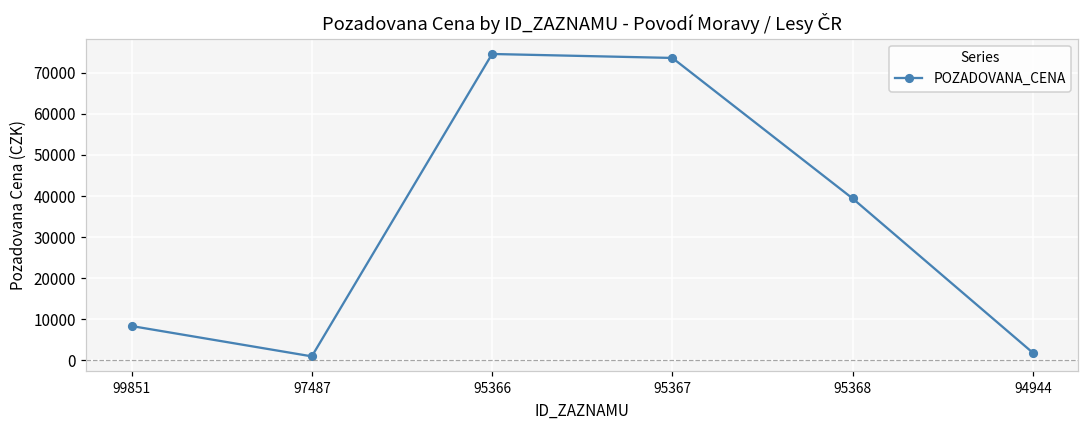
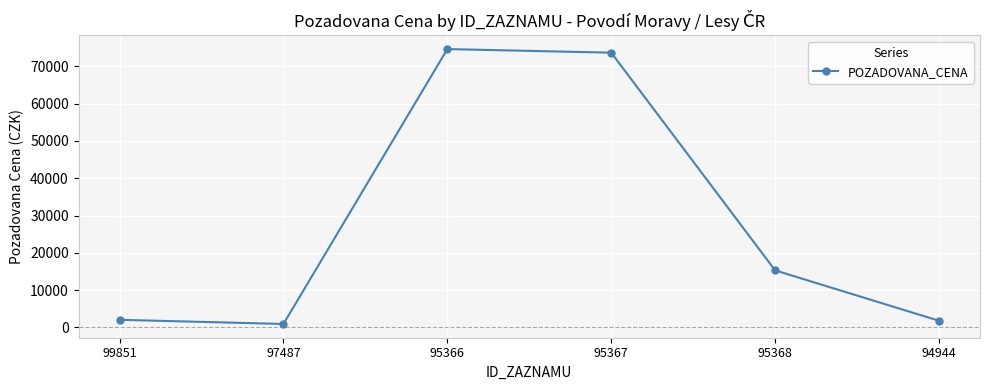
99851: 8000 -> 2000
95368: 39000 -> 15000
